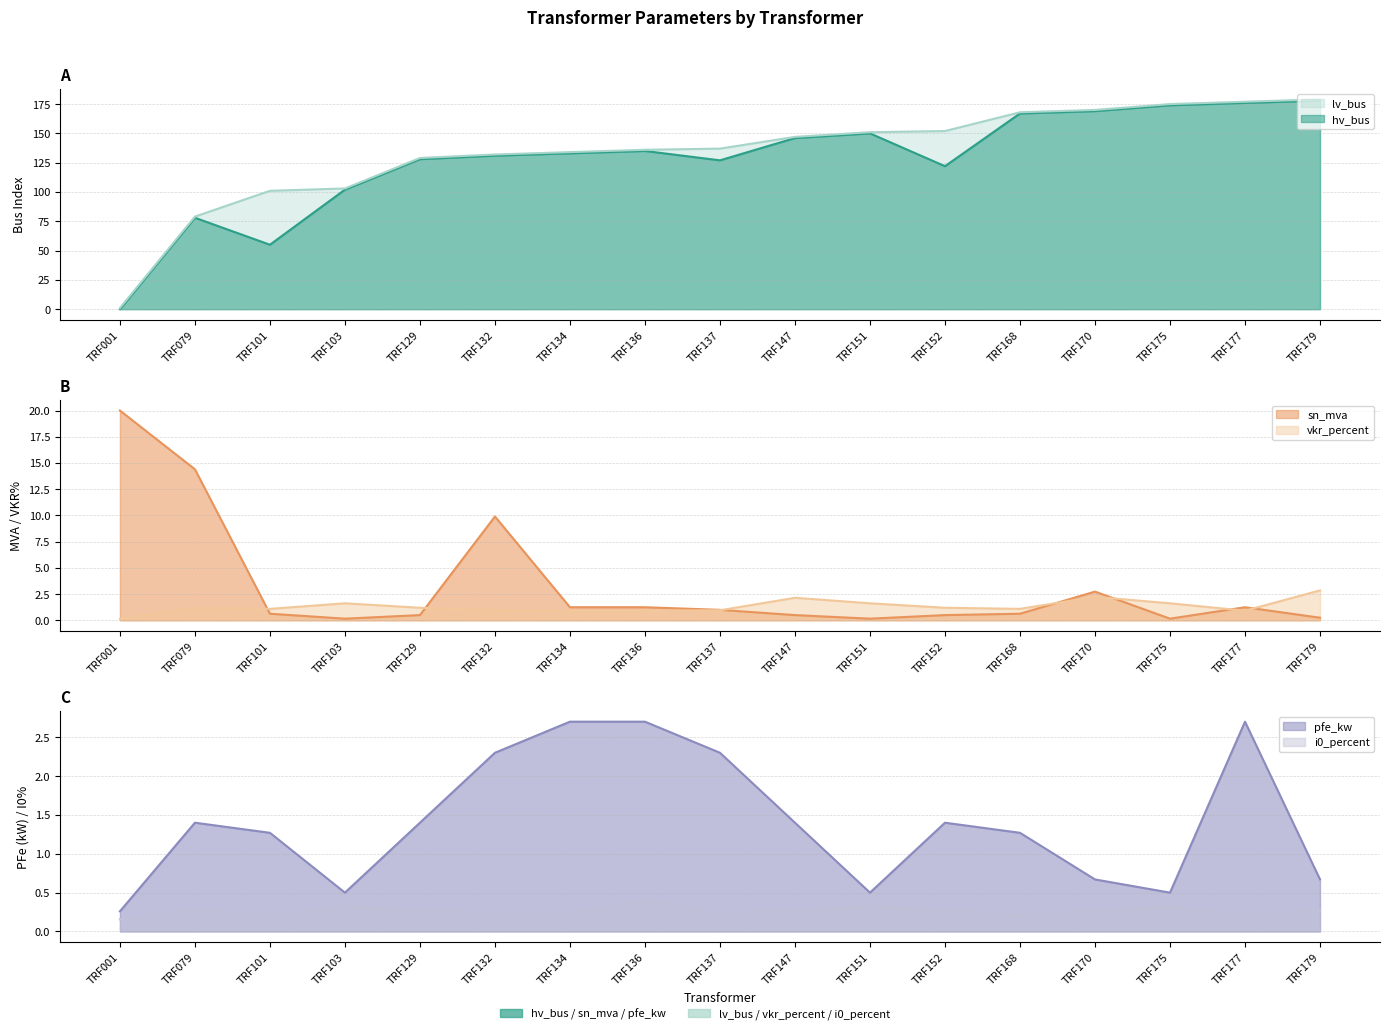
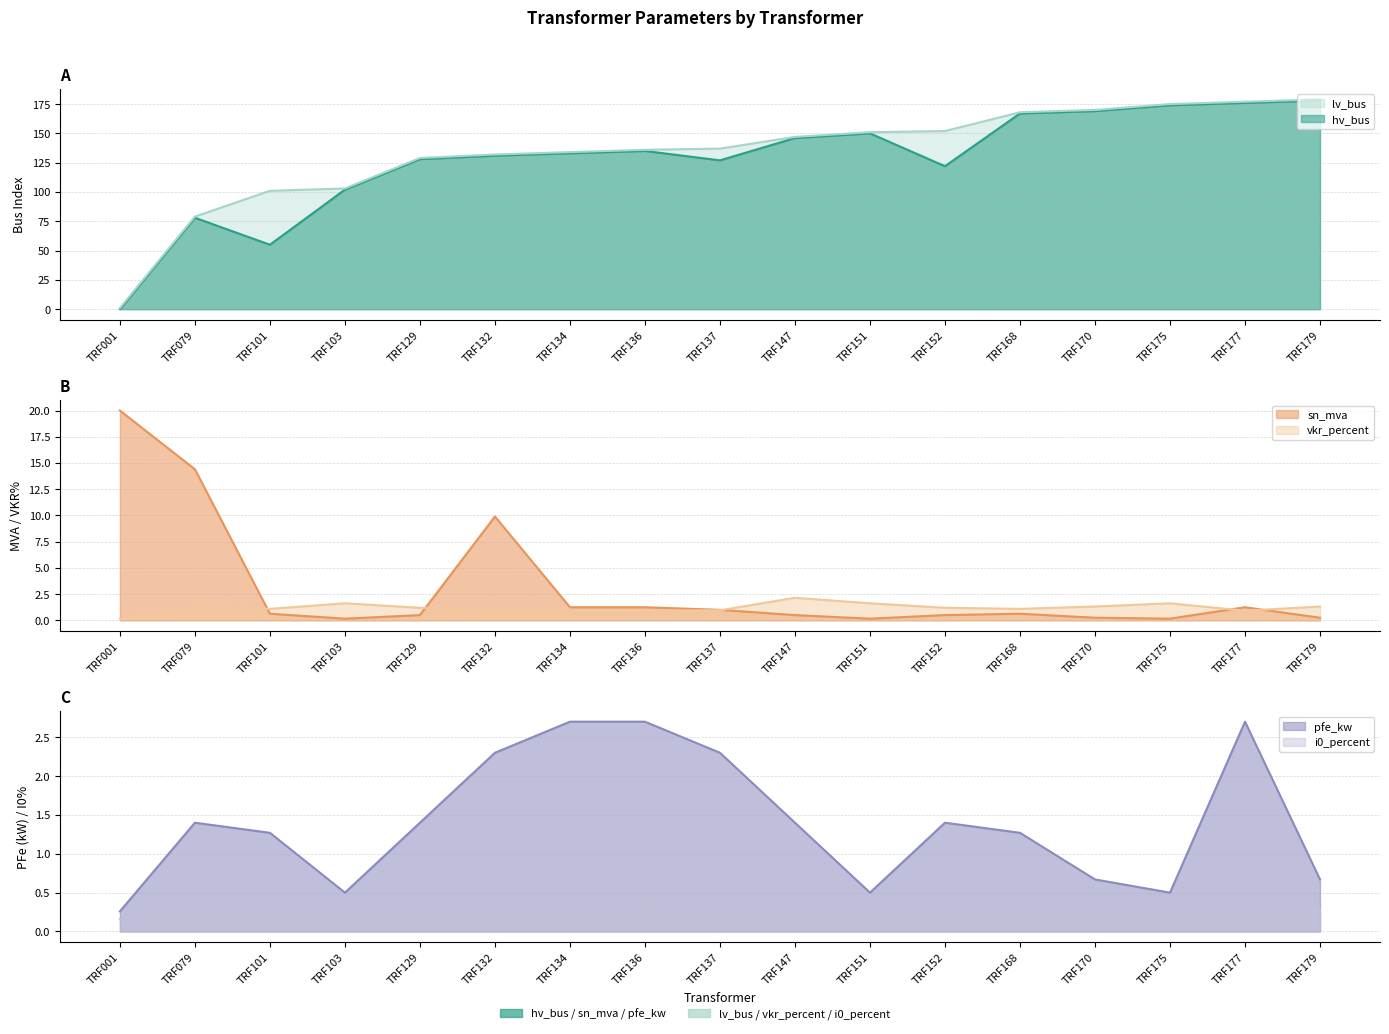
B, sn_mva, TRF170: 2.7 -> 0.3
B, vkr_percent, TRF170: 2.2 -> 1.3
B, vkr_percent, TRF179: 2.9 -> 1.3
